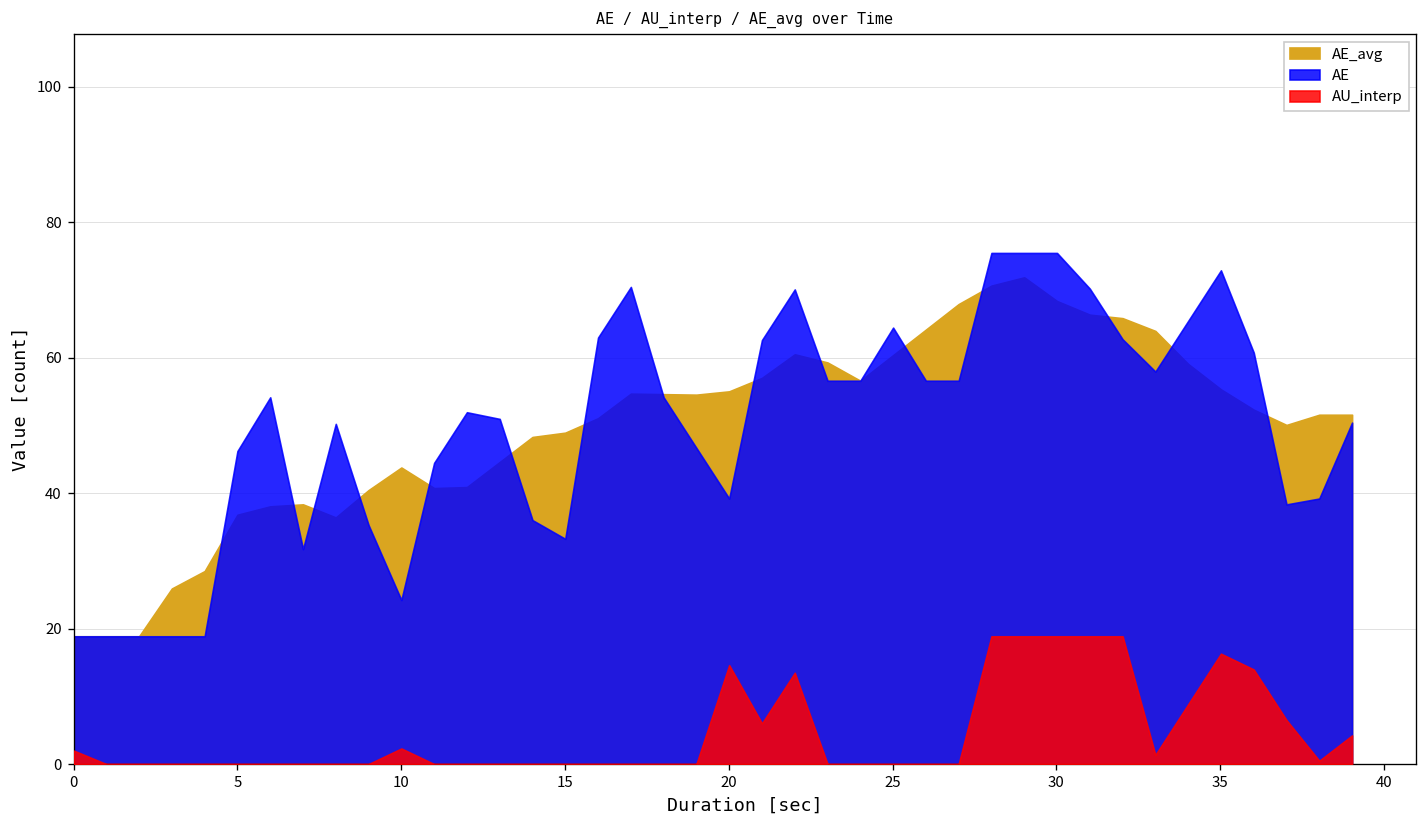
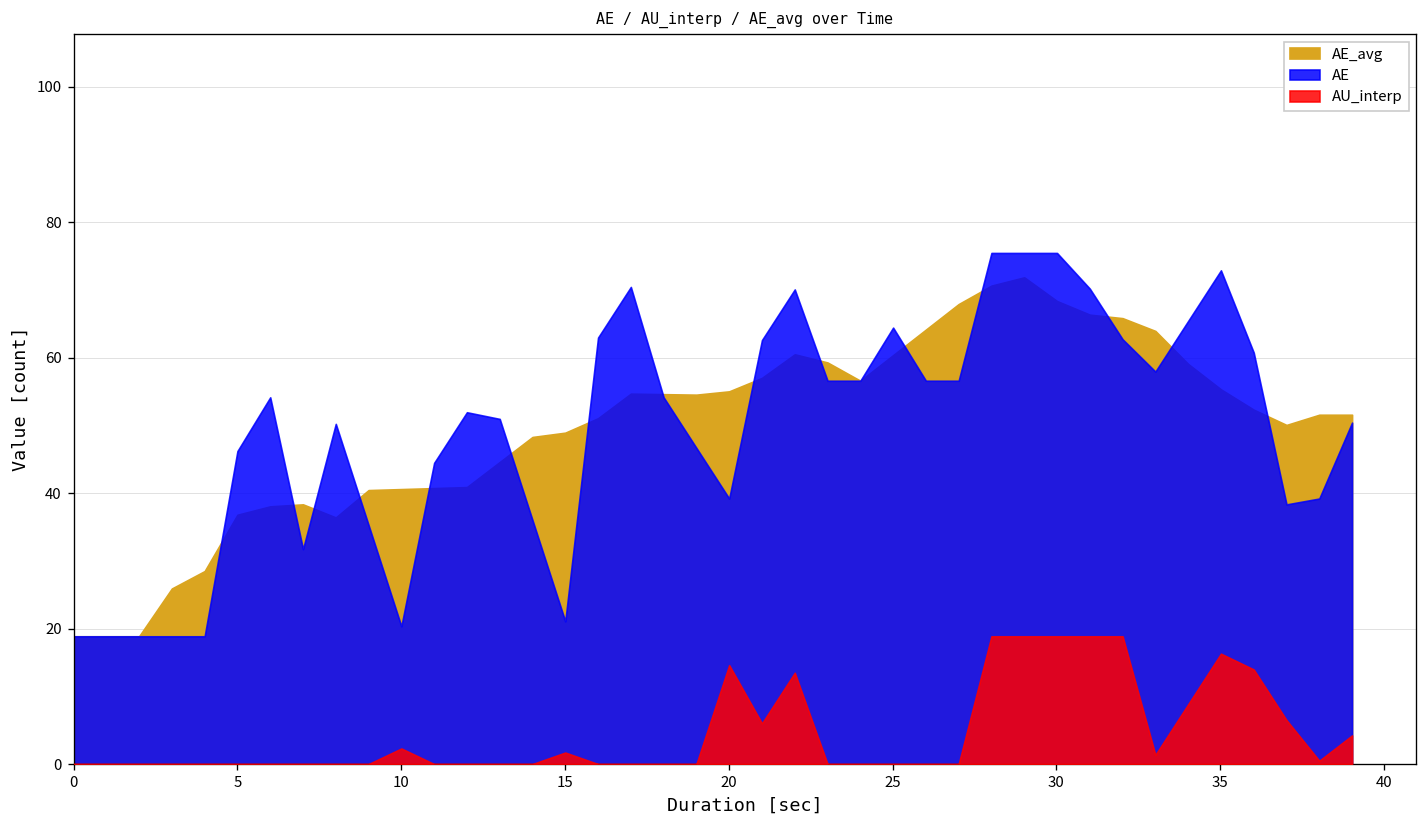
AU_interp, 0: 2 -> 0
AE_avg, 10: 44 -> 41
AE, 10: 24 -> 20
AE, 15: 33 -> 21
AU_interp, 15: 0 -> 2
